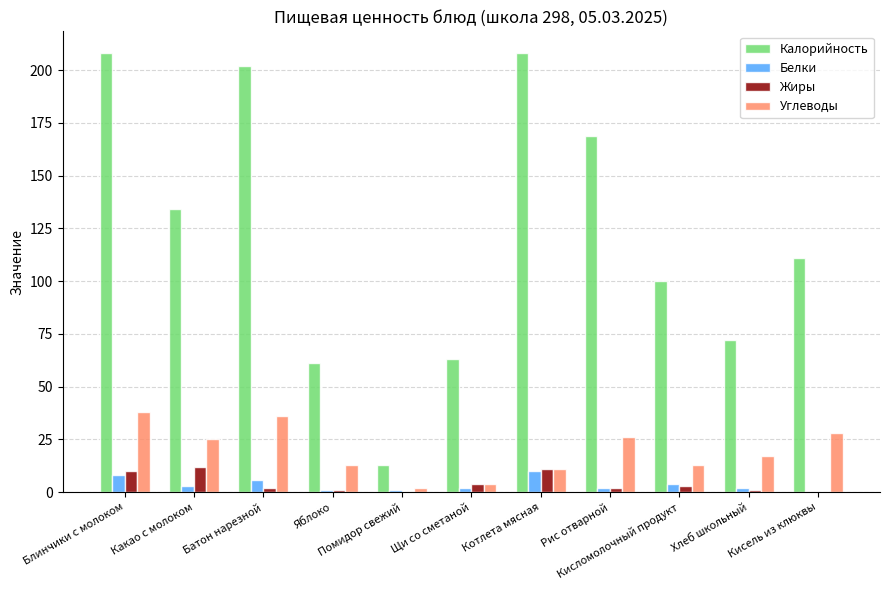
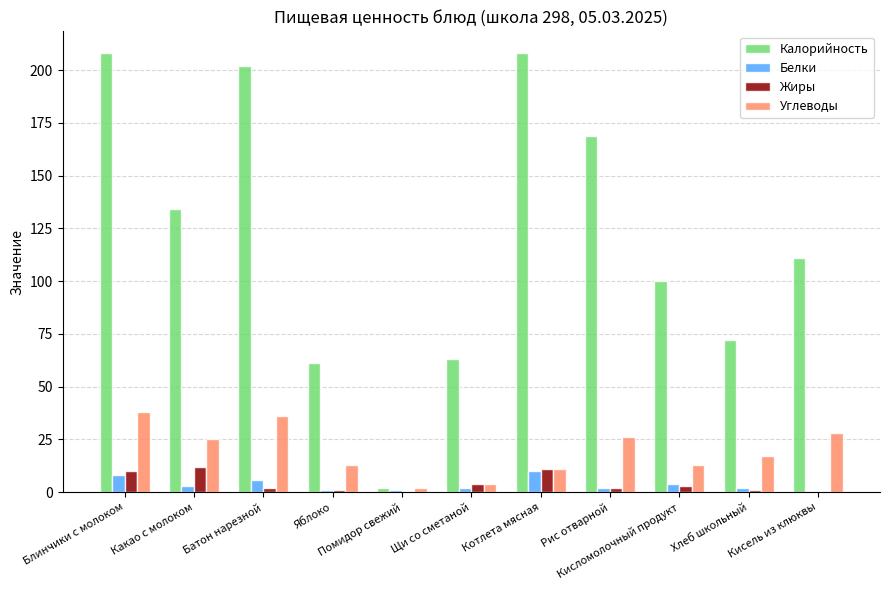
Калорийность, Помидор свежий: 13 -> 2
